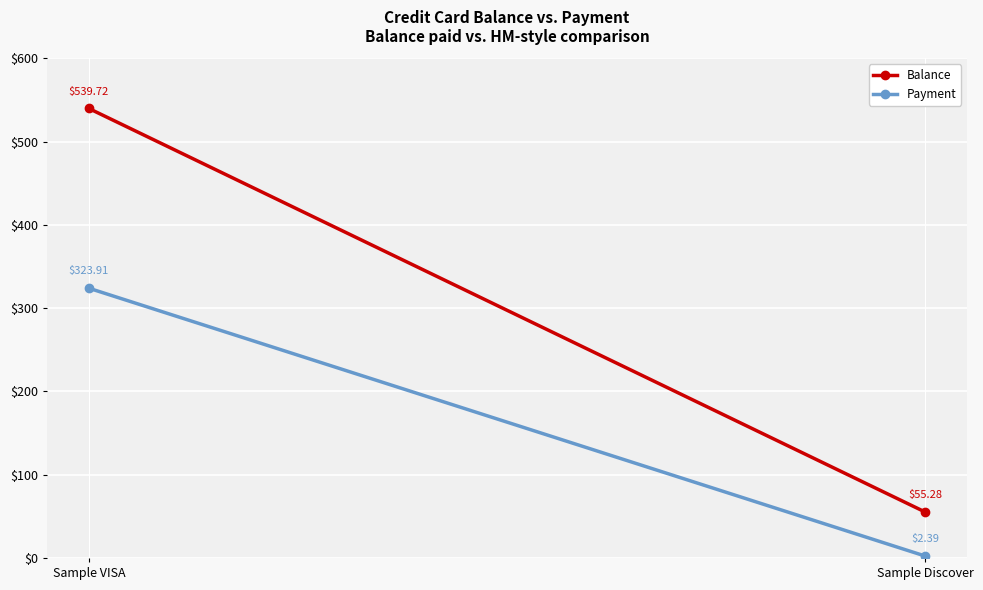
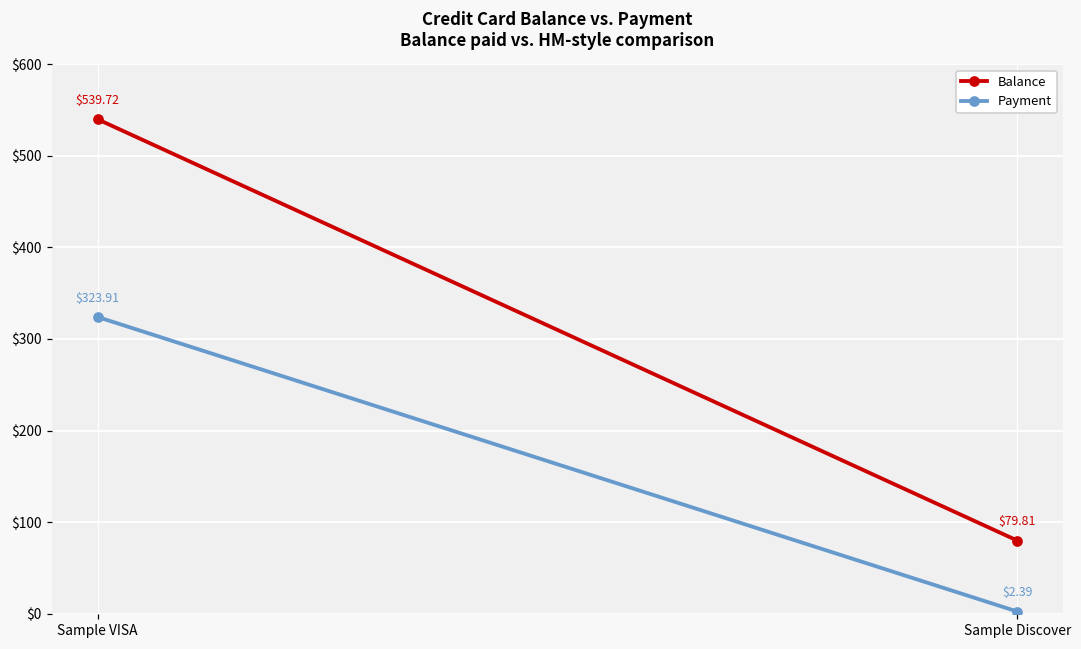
Balance, Sample Discover: $55.28 -> $79.81
